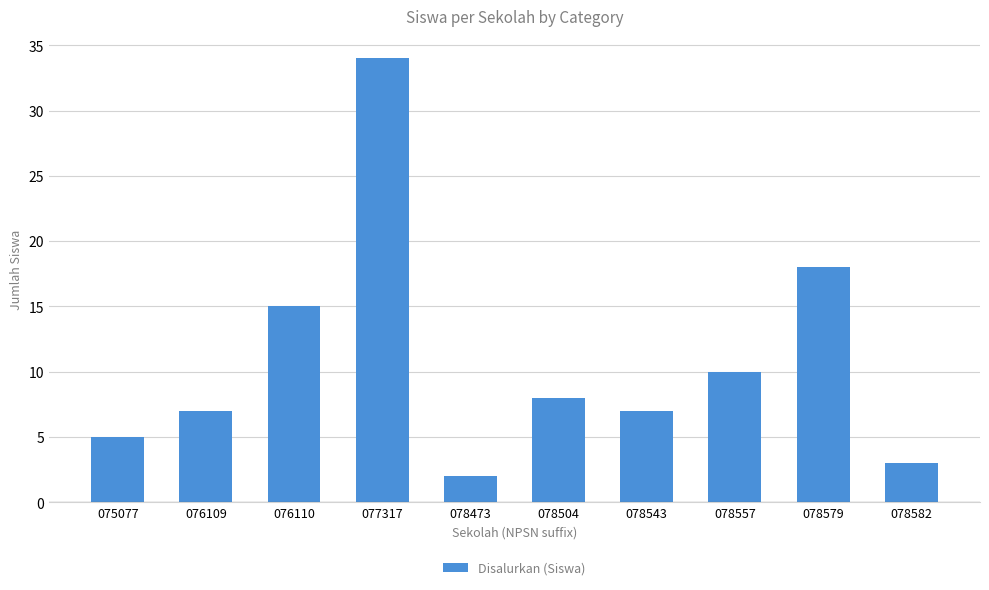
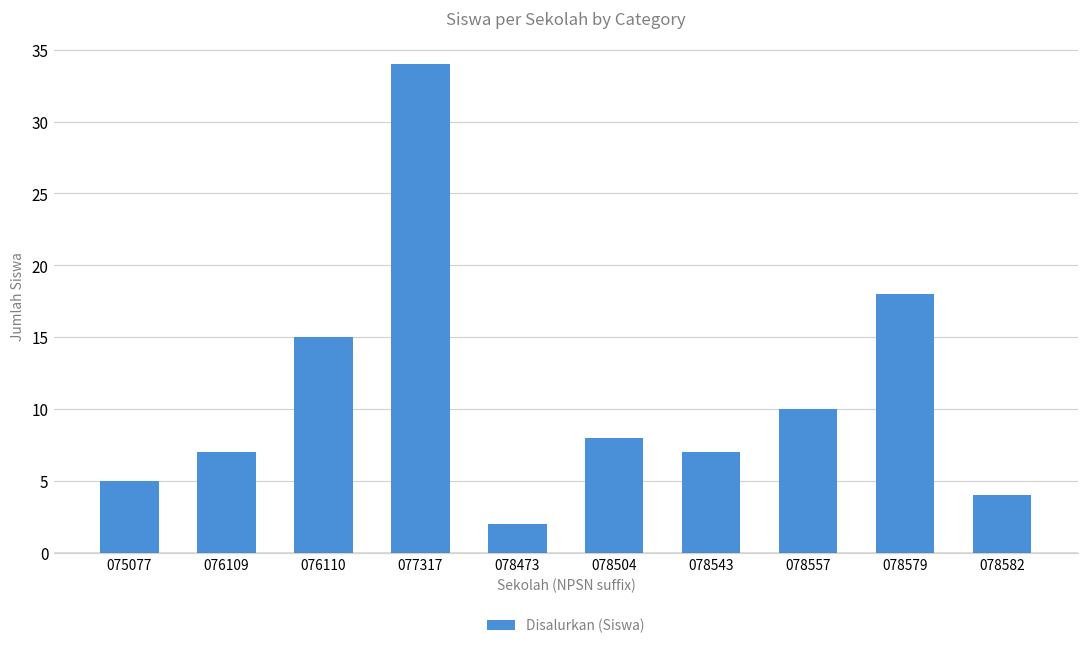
078582: 3 -> 4
